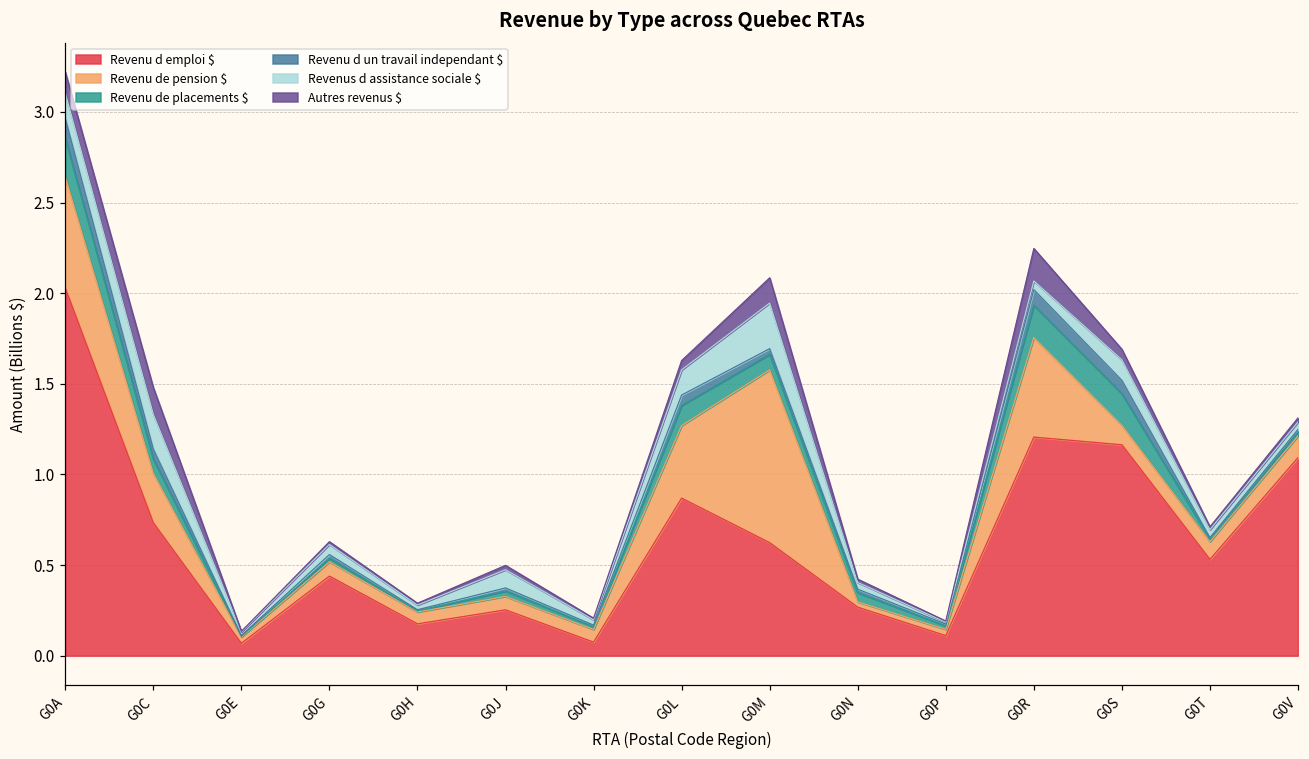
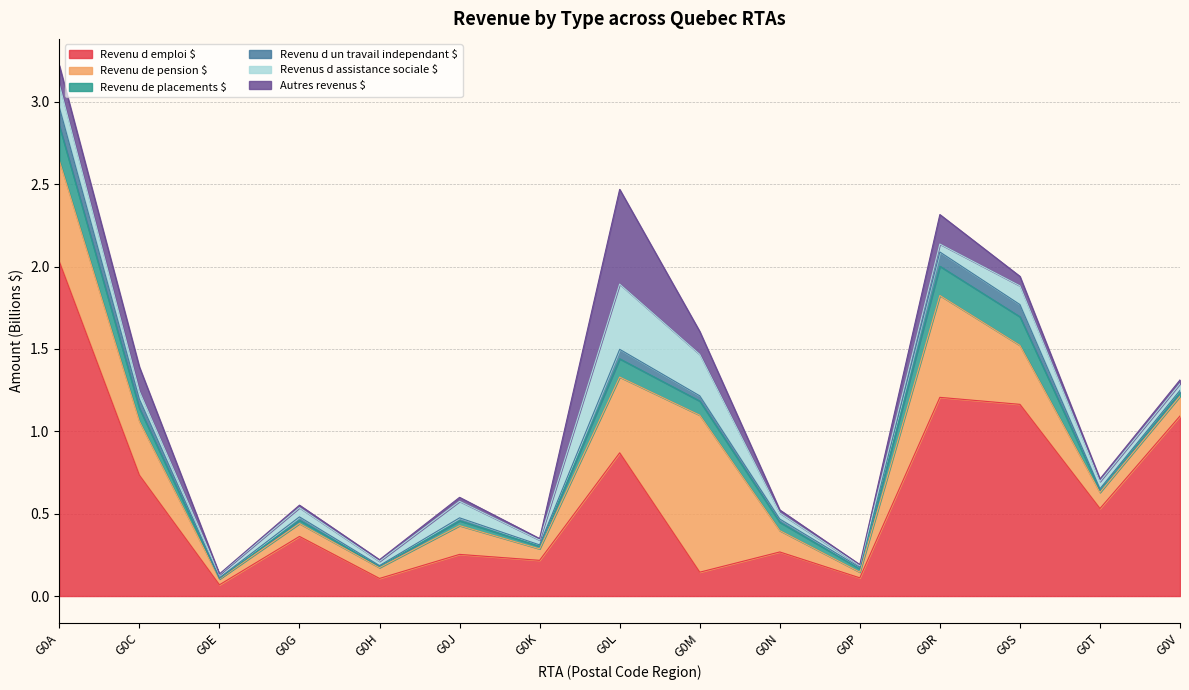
Revenu de pension $, G0C: 0.27 -> 0.33
Revenus d assistance sociale $, G0C: 0.19 -> 0.05
Revenu d emploi $, G0G: 0.44 -> 0.36
Revenu d emploi $, G0H: 0.18 -> 0.11
Revenu de pension $, G0J: 0.07 -> 0.17
Revenu d emploi $, G0K: 0.07 -> 0.22
Revenu de pension $, G0L: 0.40 -> 0.46
Revenus d assistance sociale $, G0L: 0.14 -> 0.40
Autres revenus $, G0L: 0.05 -> 0.58
Revenu d emploi $, G0M: 0.62 -> 0.14
Revenu de pension $, G0N: 0.03 -> 0.13
Revenu de pension $, G0R: 0.55 -> 0.62
Revenu de pension $, G0S: 0.11 -> 0.36
